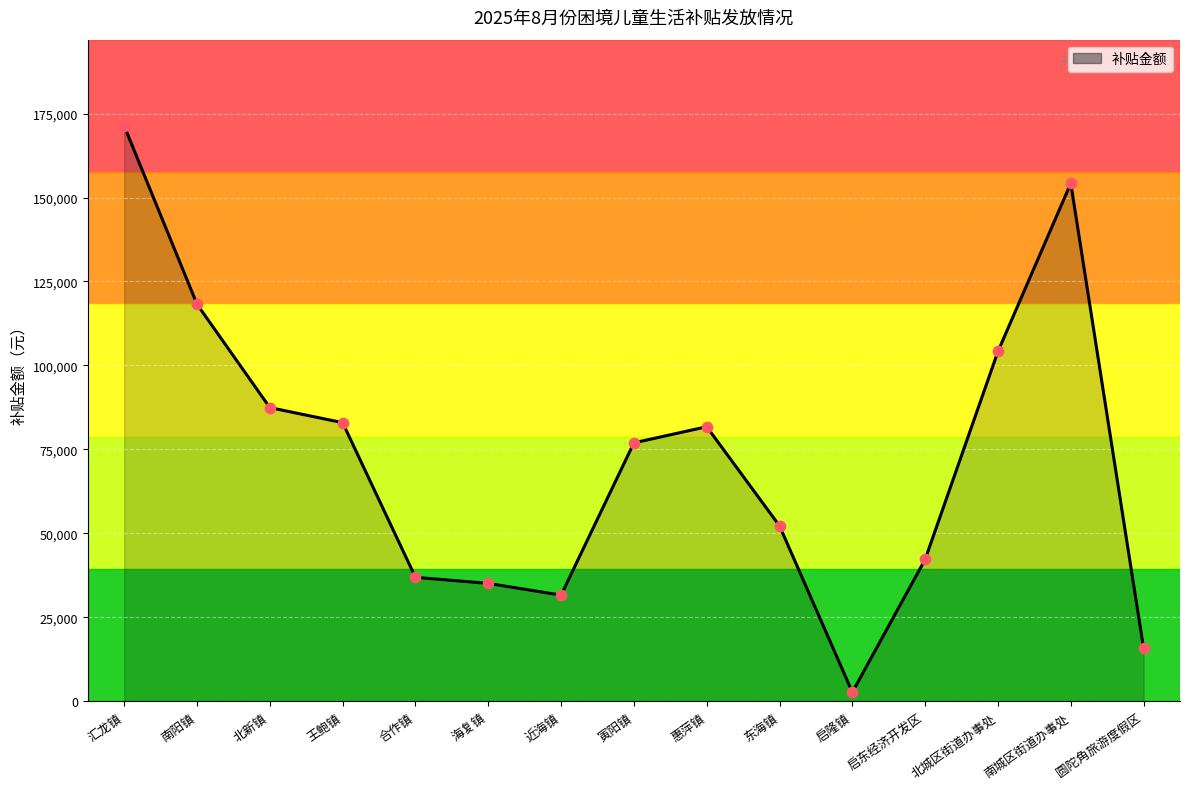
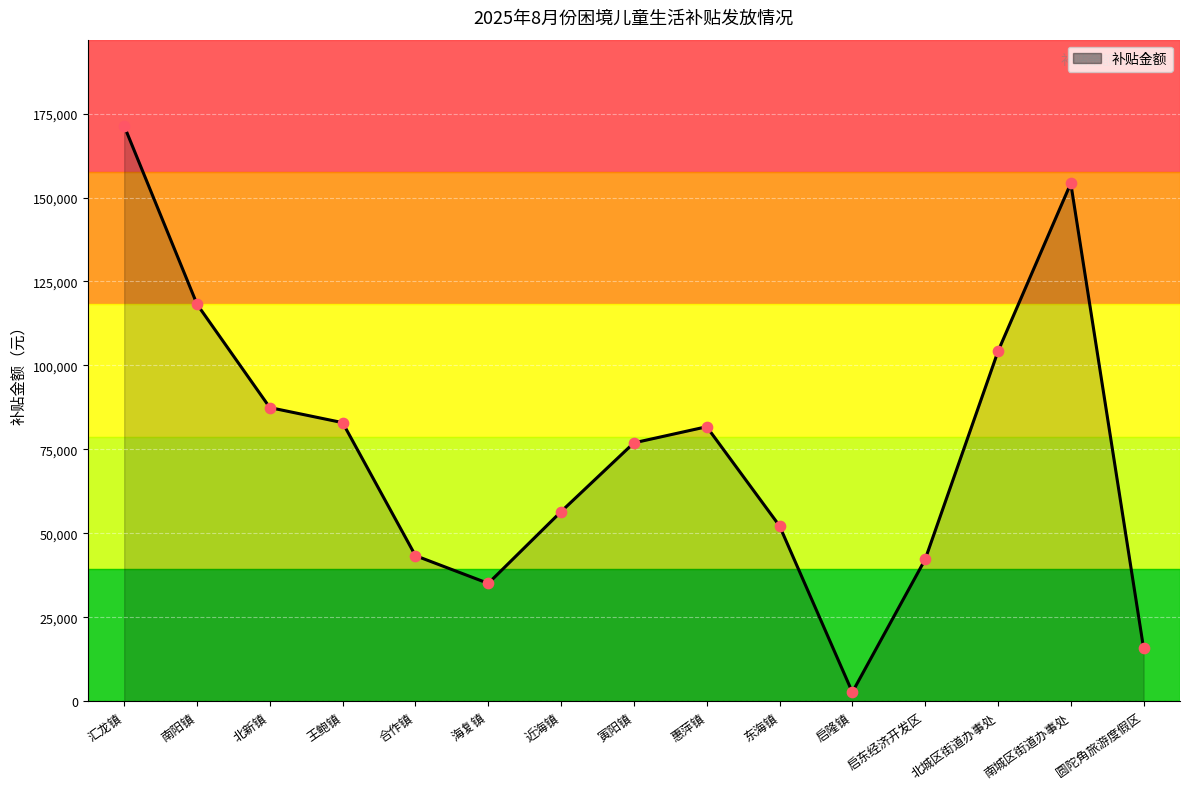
合作镇: 37,000 -> 43,000
近海镇: 32,000 -> 56,000
